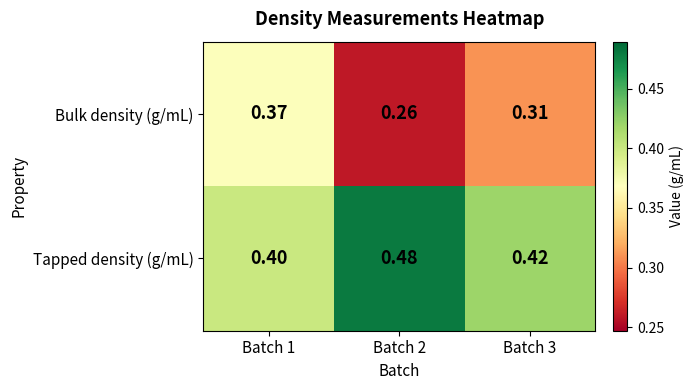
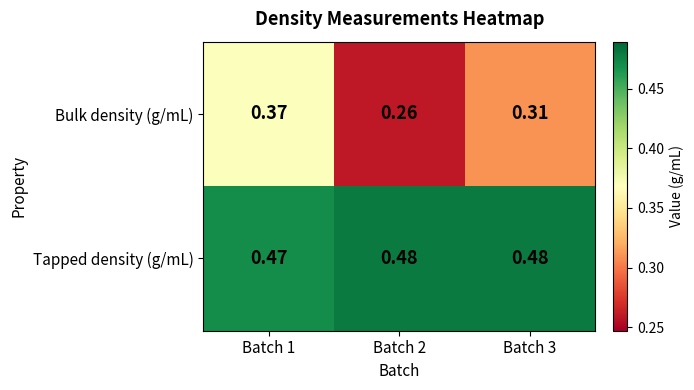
Tapped density (g/mL), Batch 1: 0.40 -> 0.47
Tapped density (g/mL), Batch 3: 0.42 -> 0.48
